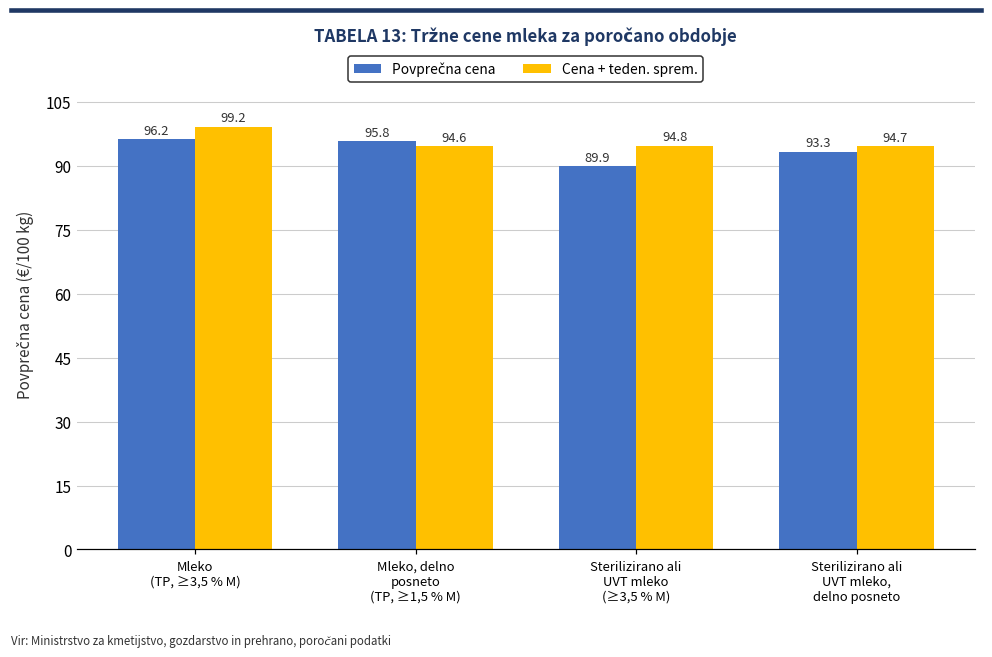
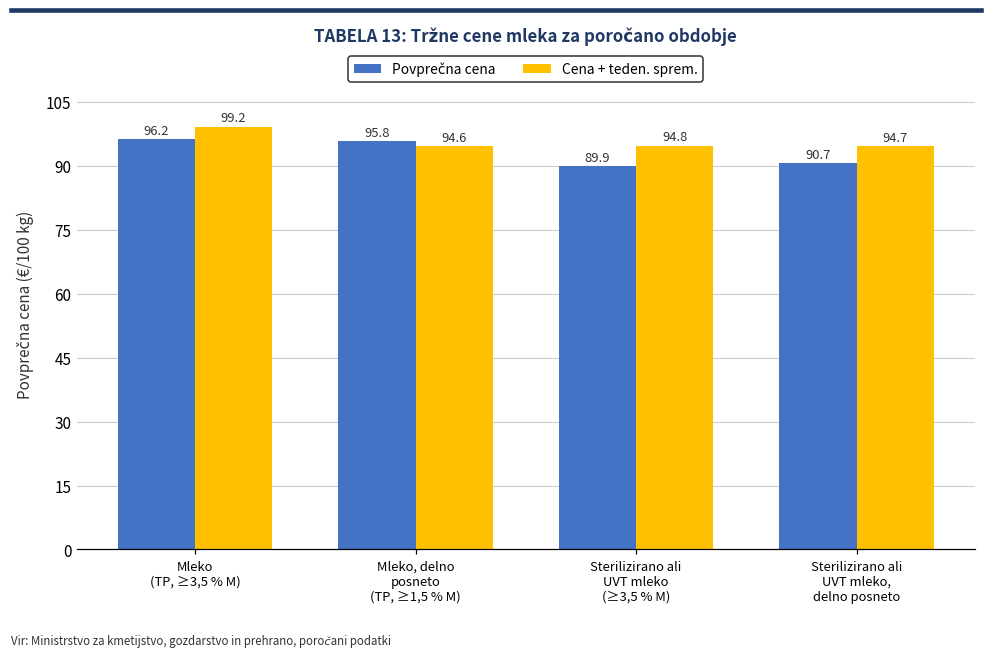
Povprečna cena, Sterilizirano ali UVT mleko, delno posneto: 93.3 -> 90.7
